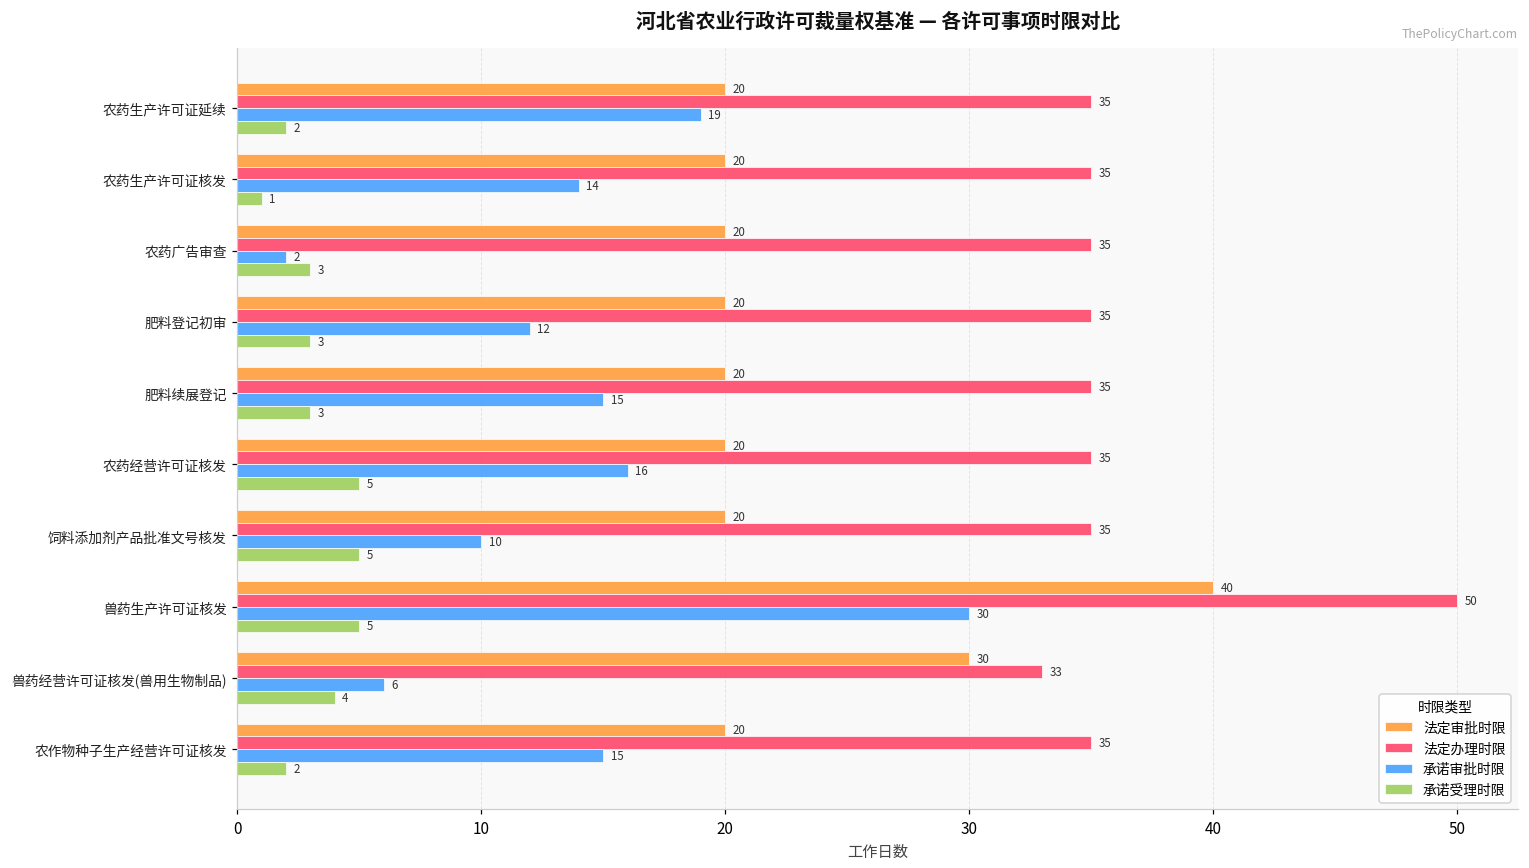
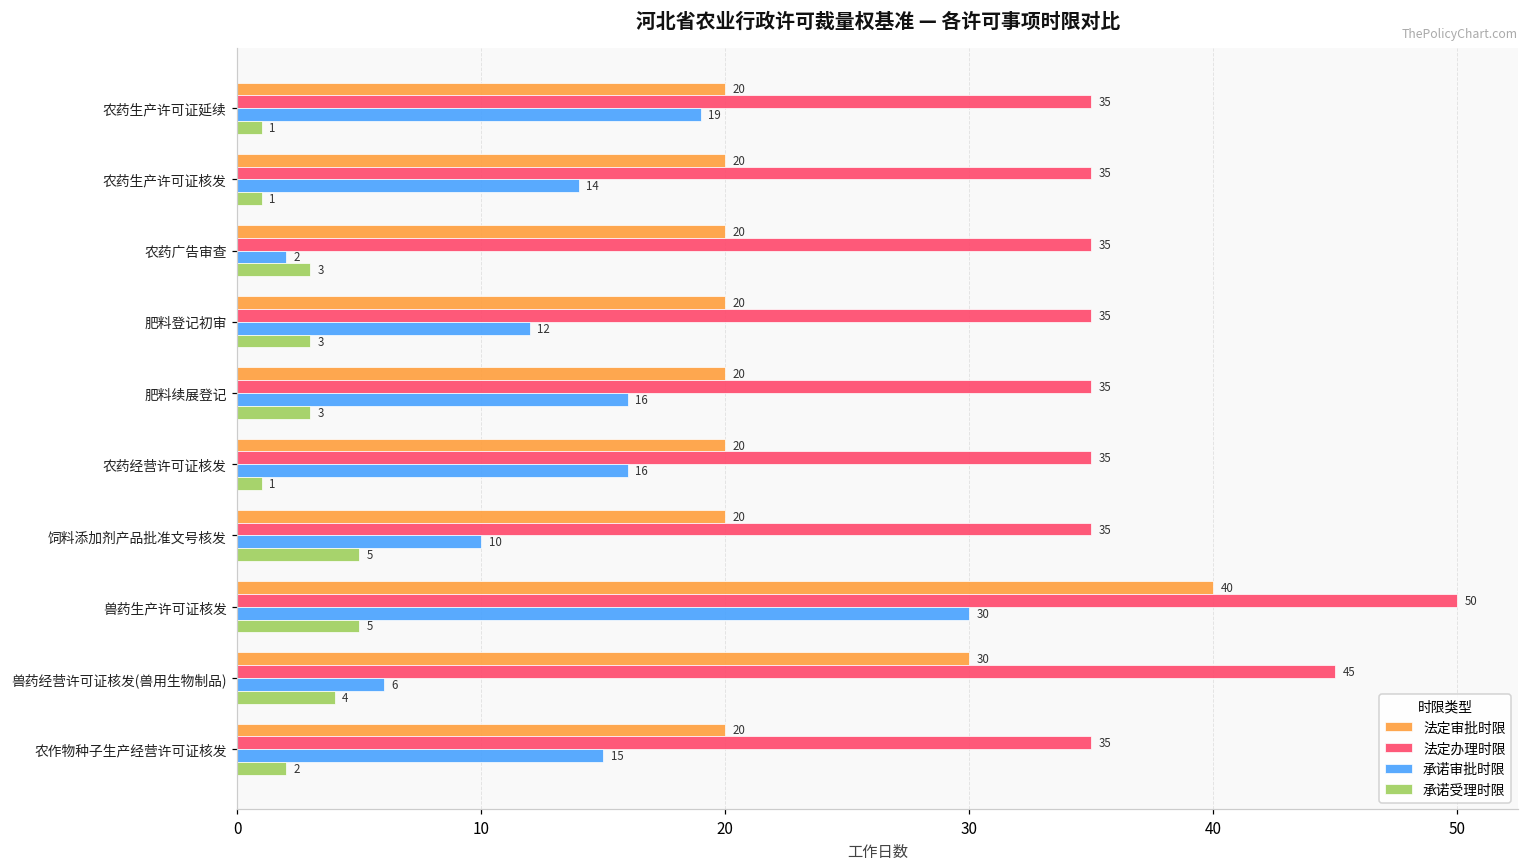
承诺受理时限, 农药生产许可证延续: 2 -> 1
承诺审批时限, 肥料续展登记: 15 -> 16
承诺受理时限, 农药经营许可证核发: 5 -> 1
法定办理时限, 兽药经营许可证核发(兽用生物制品): 33 -> 45
